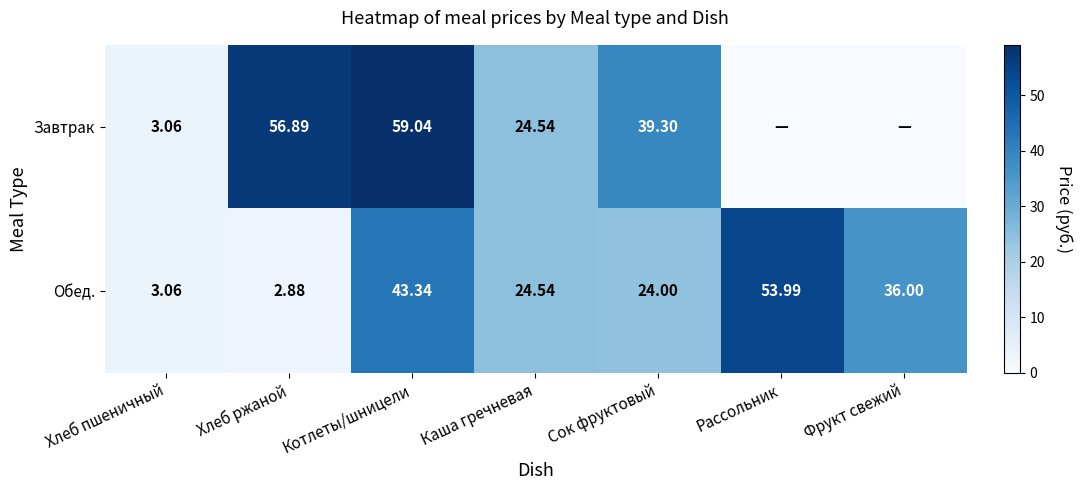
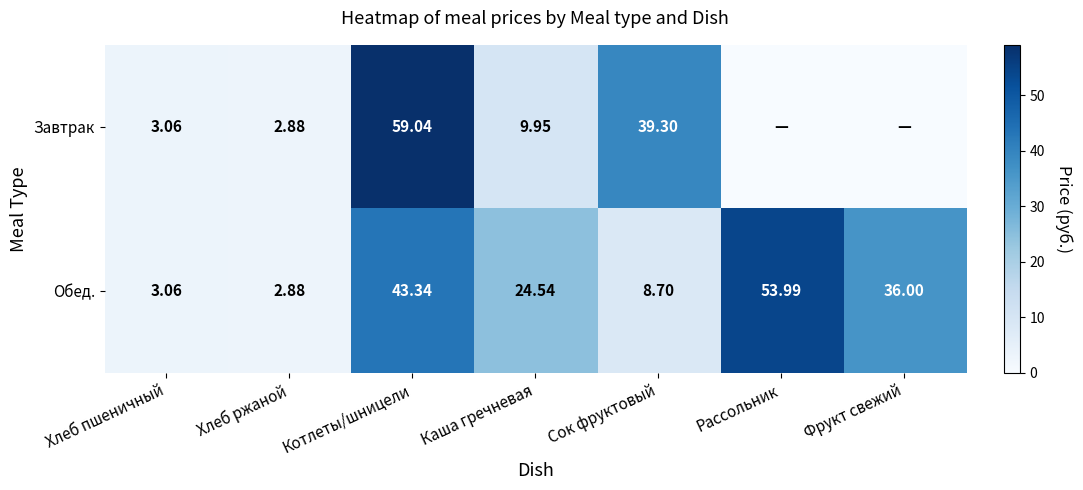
Завтрак, Хлеб ржаной: 56.89 -> 2.88
Завтрак, Каша гречневая: 24.54 -> 9.95
Обед., Сок фруктовый: 24.00 -> 8.70
